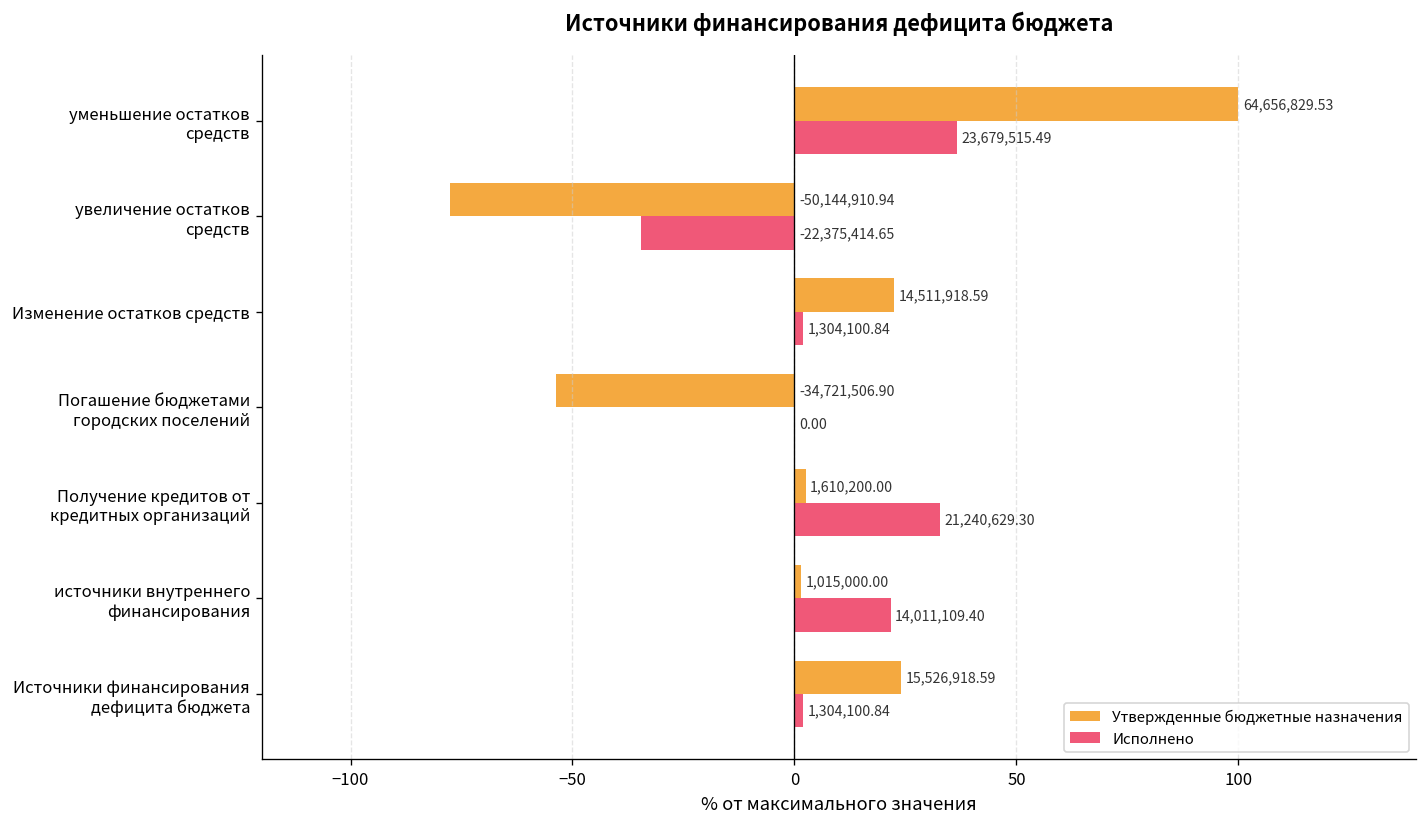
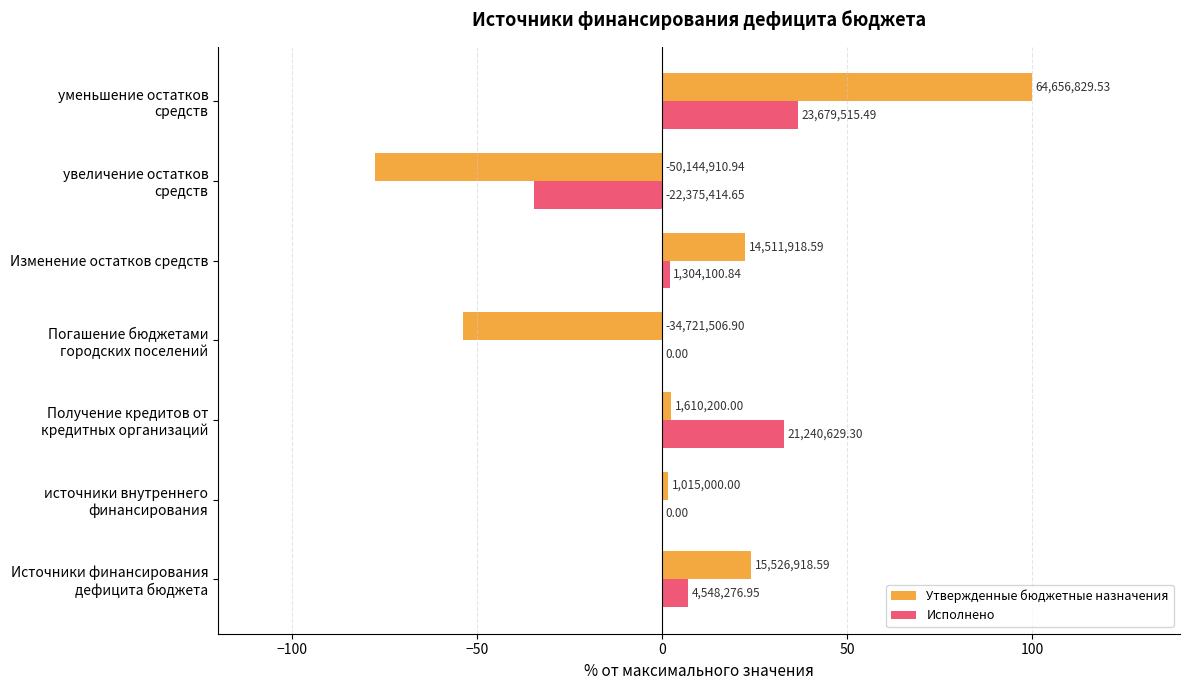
Исполнено, источники внутреннего финансирования: 14,011,109.40 -> 0.00
Исполнено, Источники финансирования дефицита бюджета: 1,304,100.84 -> 4,548,276.95
